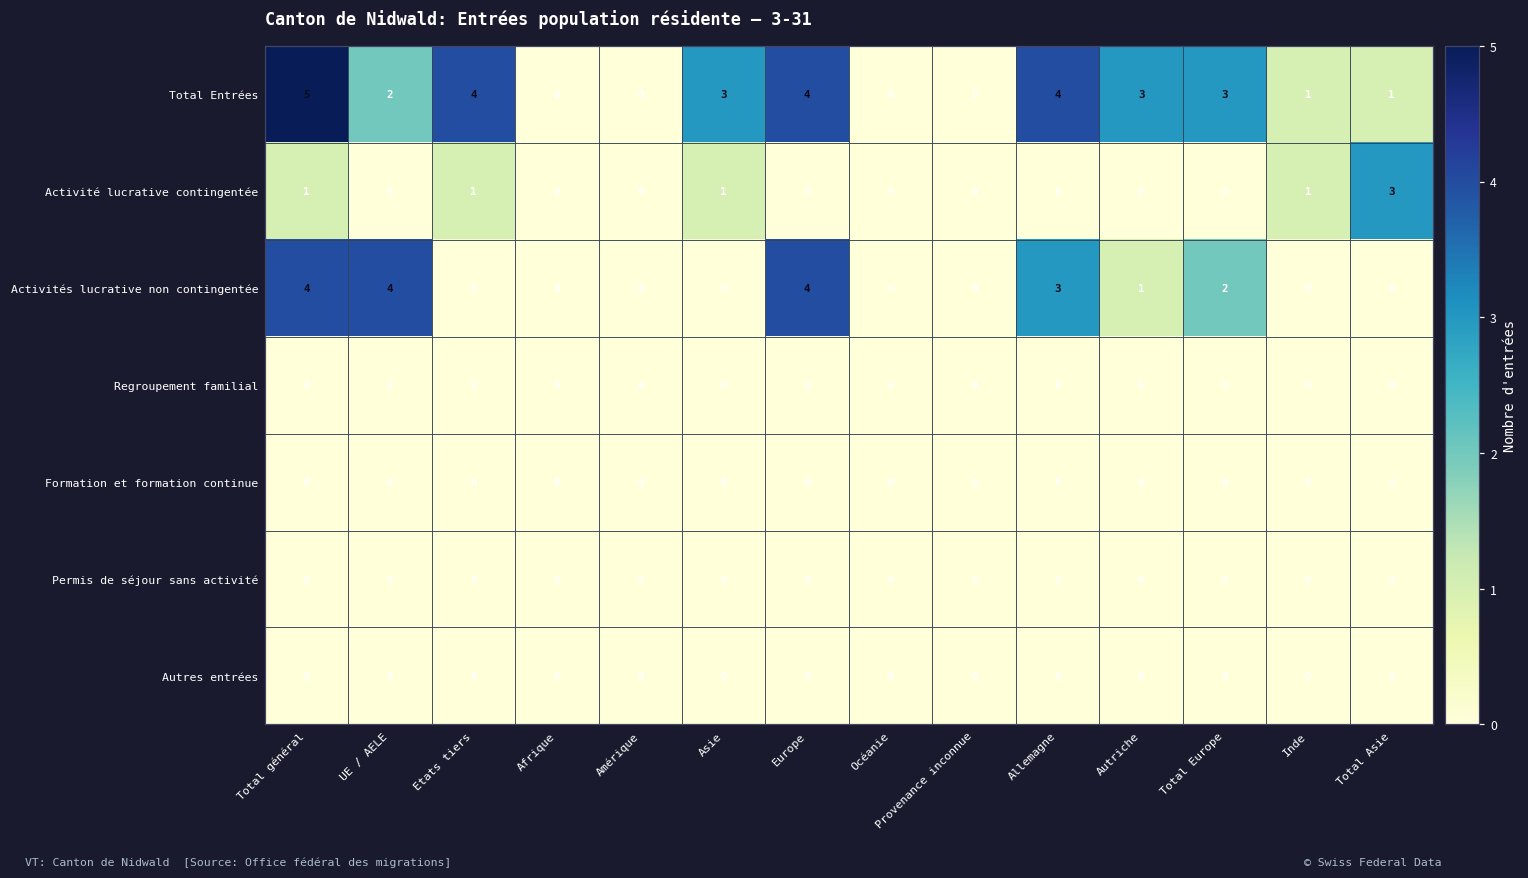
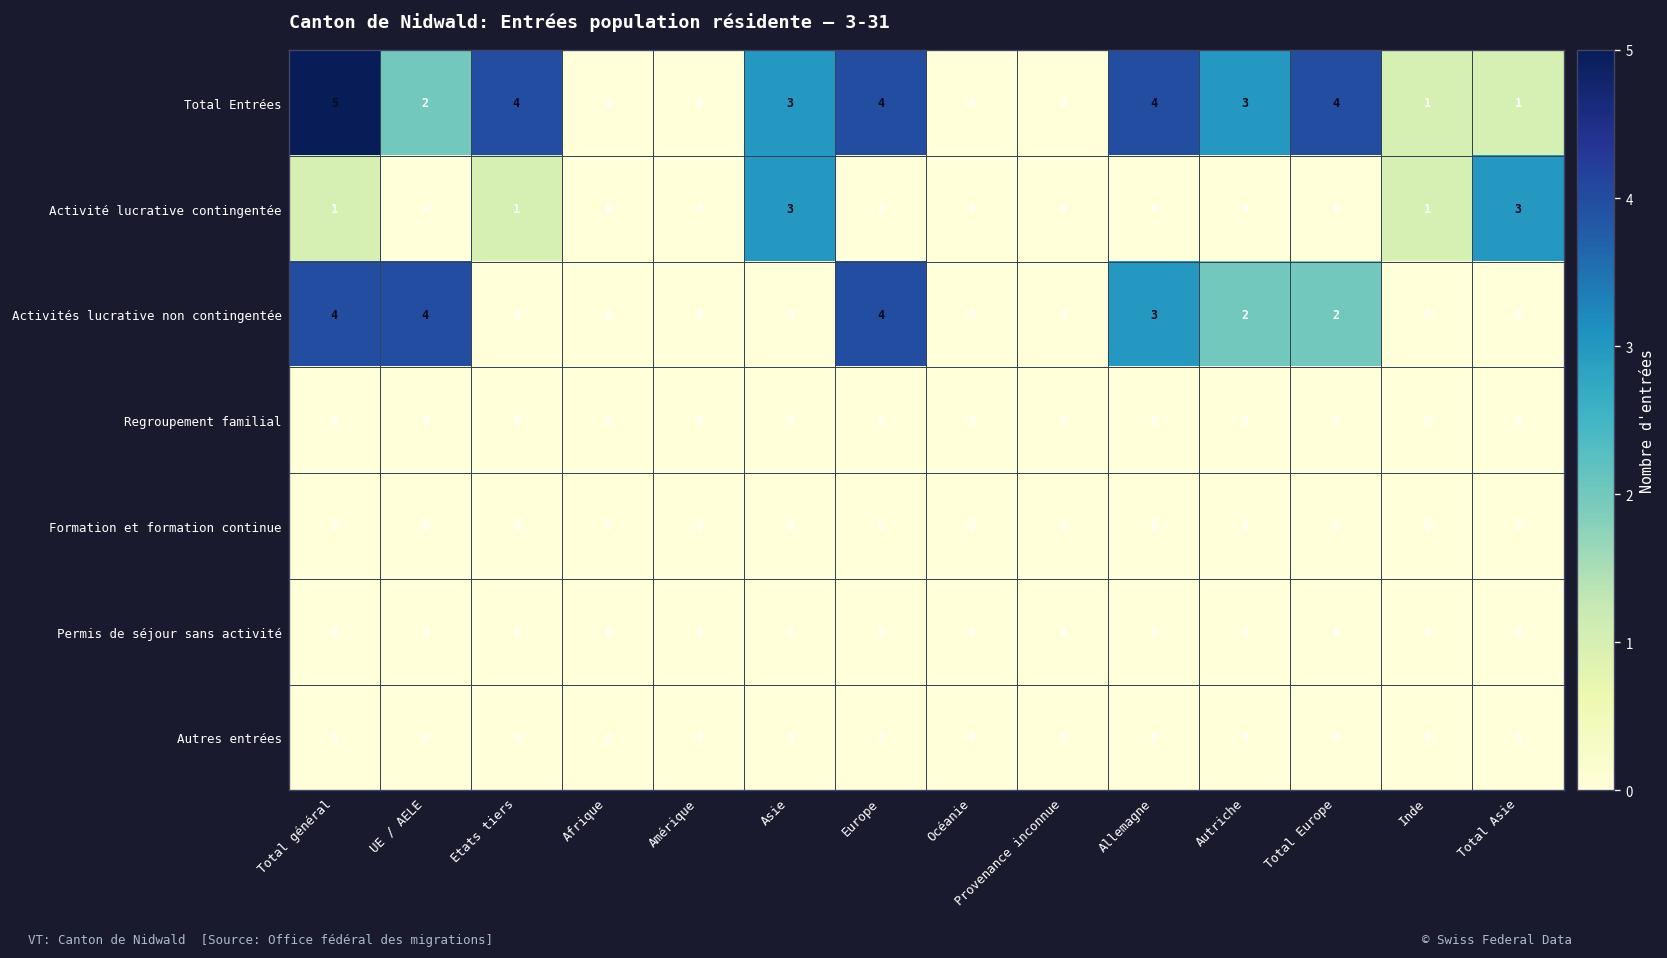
Total Entrées, Total Europe: 3 -> 4
Activité lucrative contingentée, Asie: 1 -> 3
Activités lucrative non contingentée, Autriche: 1 -> 2
